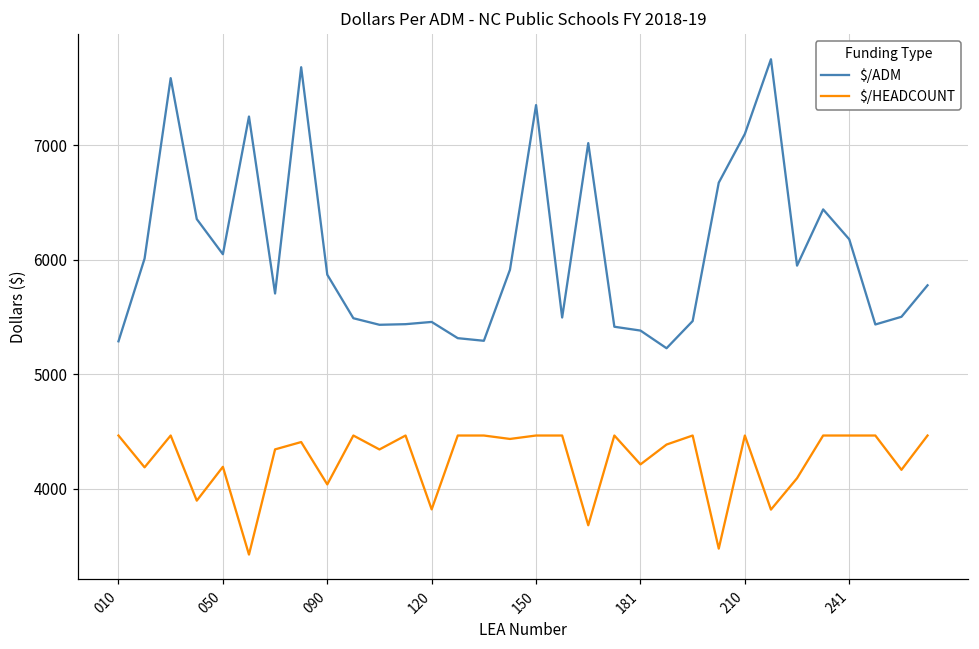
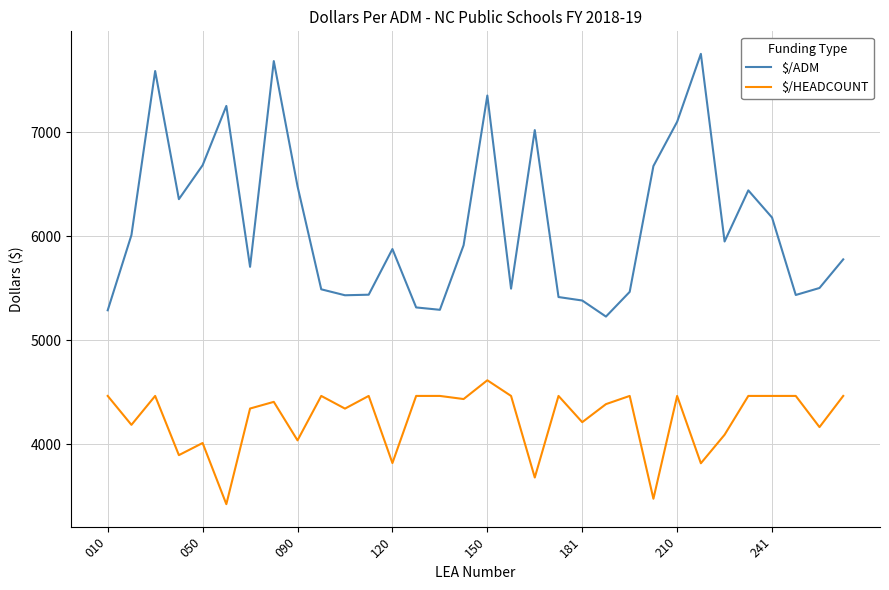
$/ADM, 050: 6050 -> 6680
$/HEADCOUNT, 050: 4190 -> 4010
$/ADM, 090: 5870 -> 6480
$/ADM, 120: 5460 -> 5880
$/HEADCOUNT, 150: 4460 -> 4610
